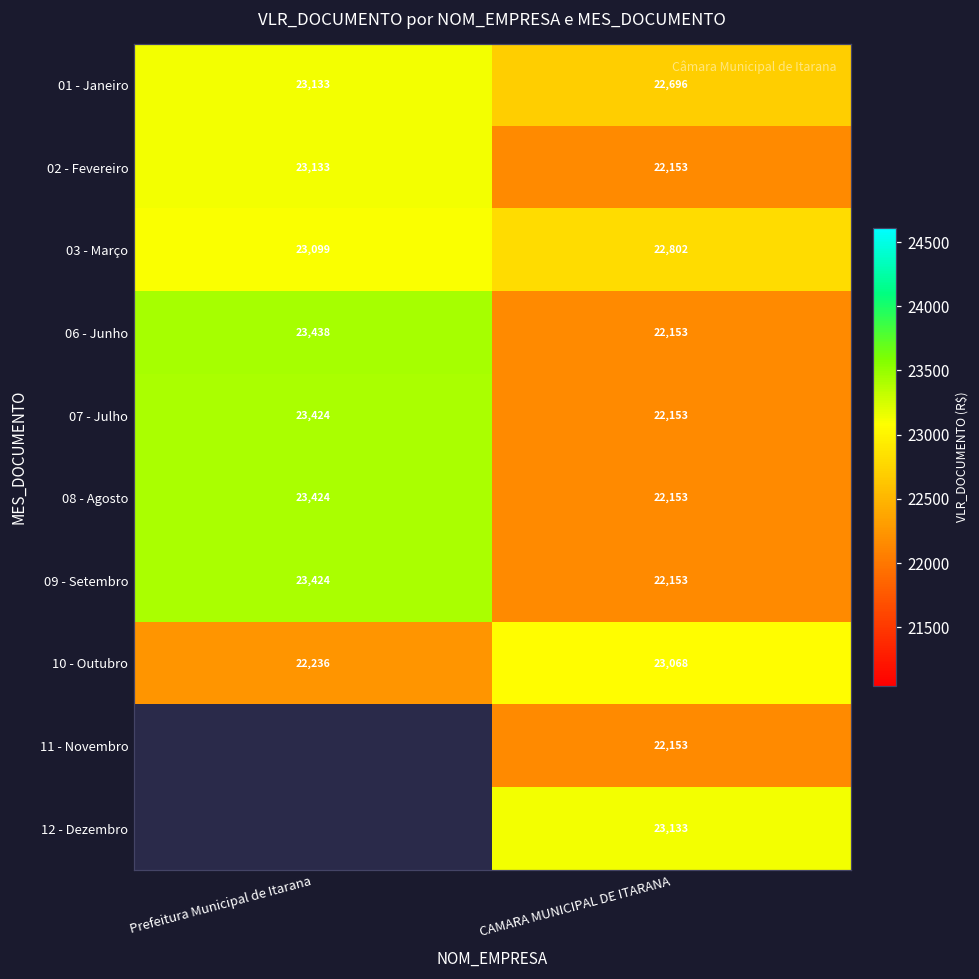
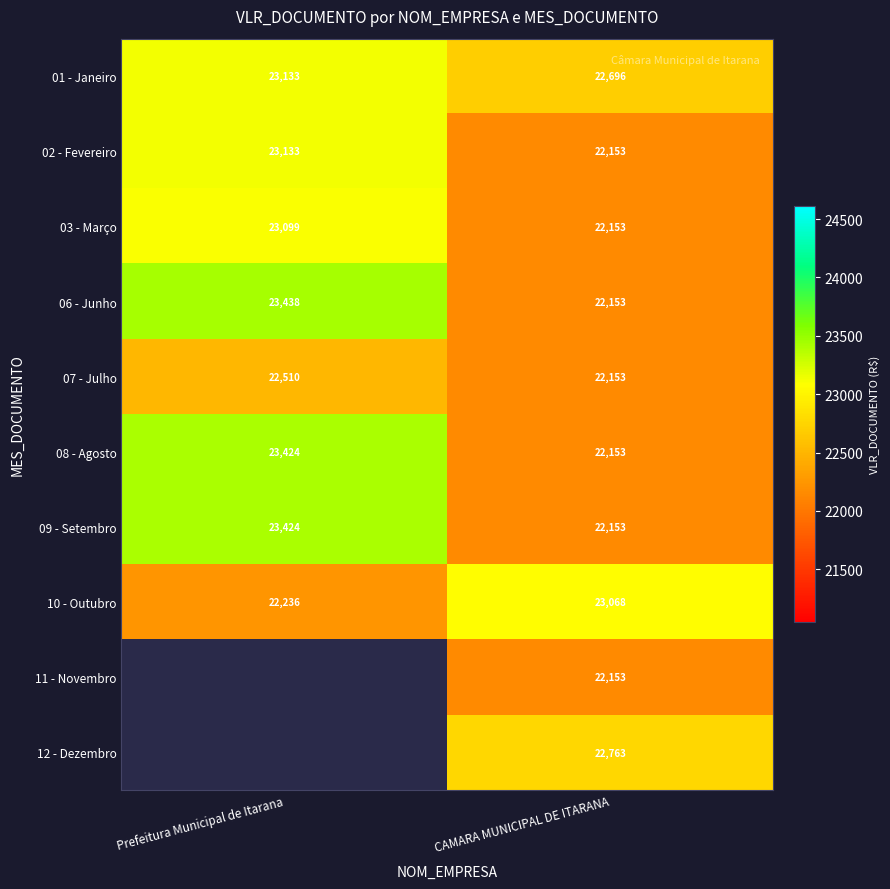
03 - Março, CAMARA MUNICIPAL DE ITARANA: 22,802 -> 22,153
07 - Julho, Prefeitura Municipal de Itarana: 23,424 -> 22,510
12 - Dezembro, CAMARA MUNICIPAL DE ITARANA: 23,133 -> 22,763
